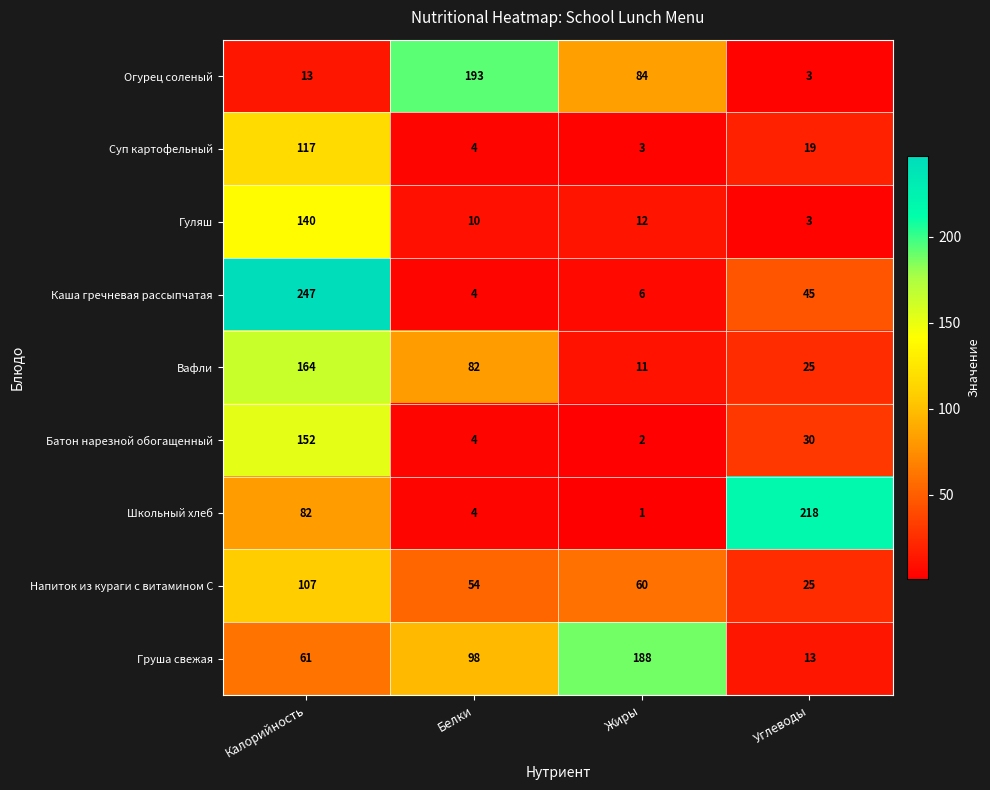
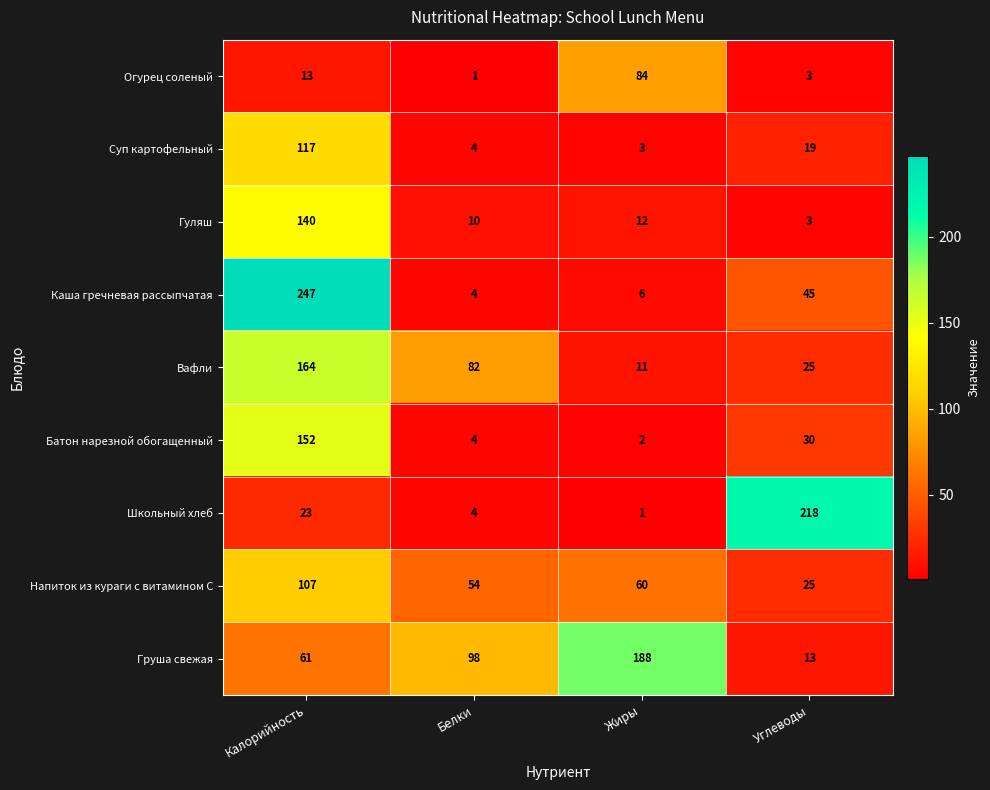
Огурец соленый, Белки: 193 -> 1
Школьный хлеб, Калорийность: 82 -> 23
